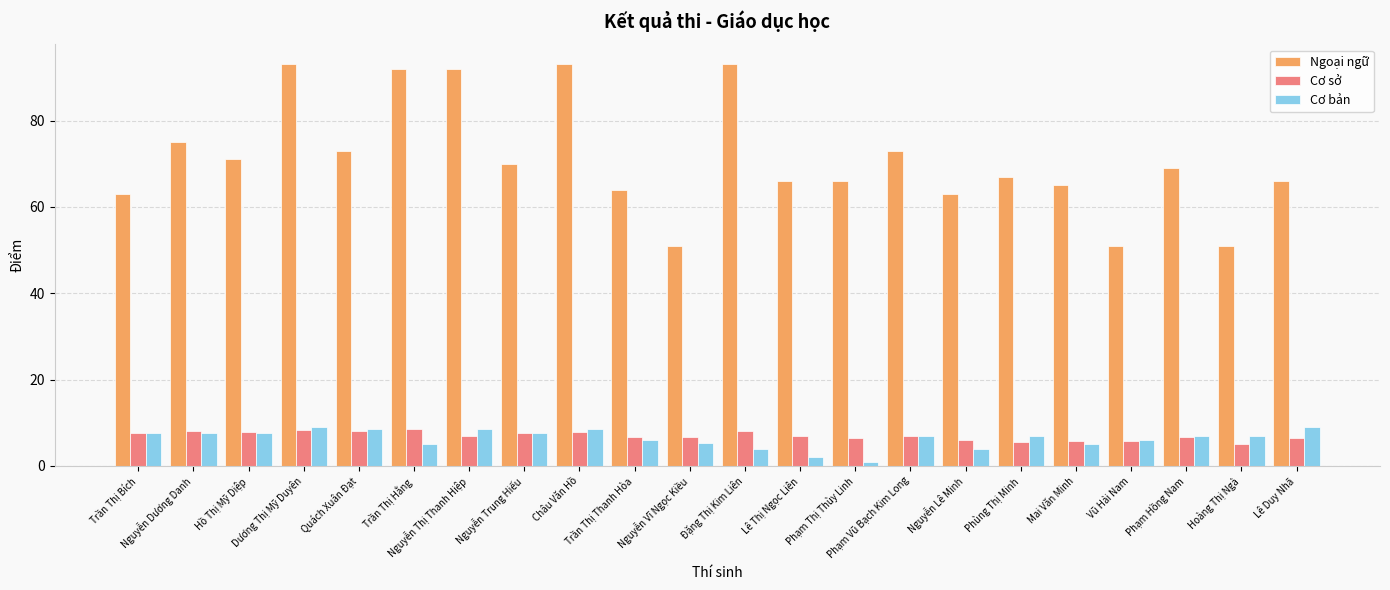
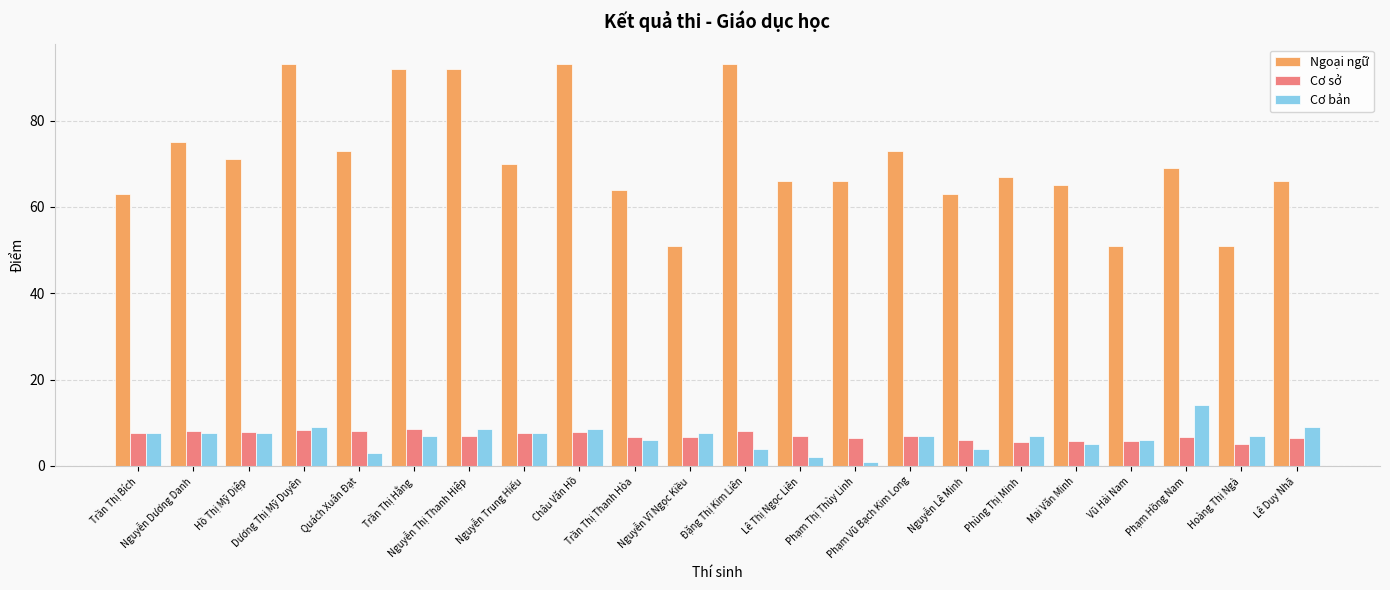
Cơ bản, Quách Xuân Đạt: 9 -> 3
Cơ bản, Trần Thị Hằng: 5 -> 7
Cơ bản, Nguyễn Vĩ Ngọc Kiều: 5 -> 8
Cơ bản, Phạm Hồng Nam: 7 -> 14
